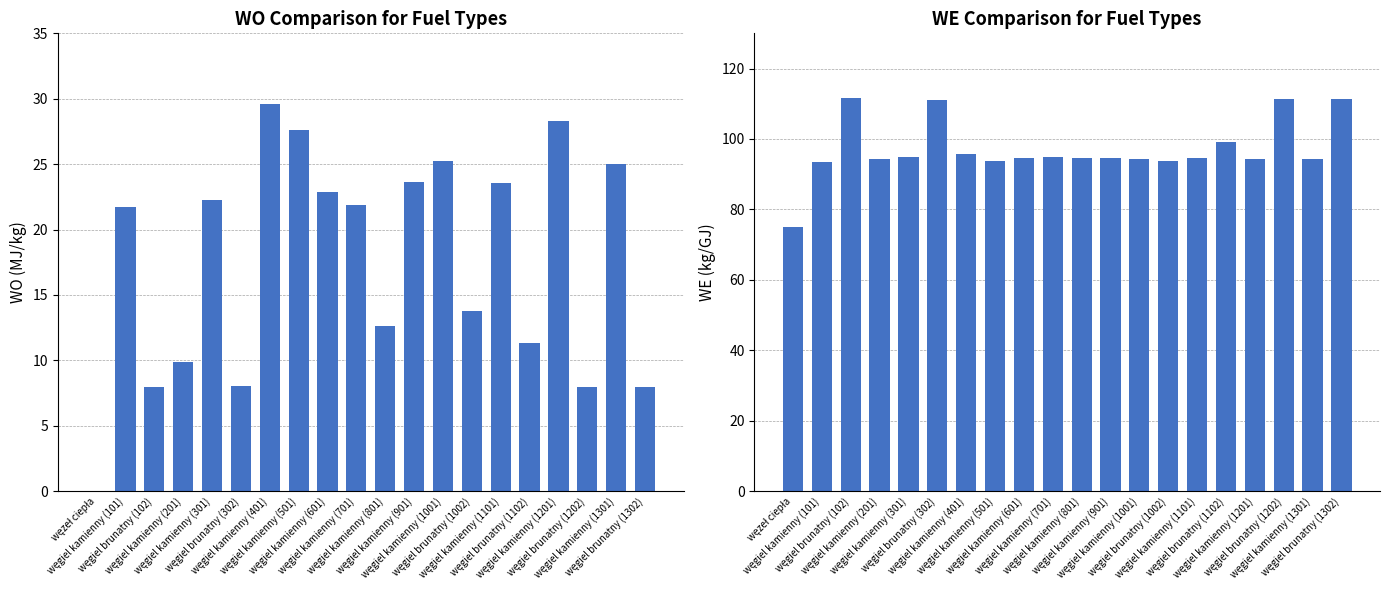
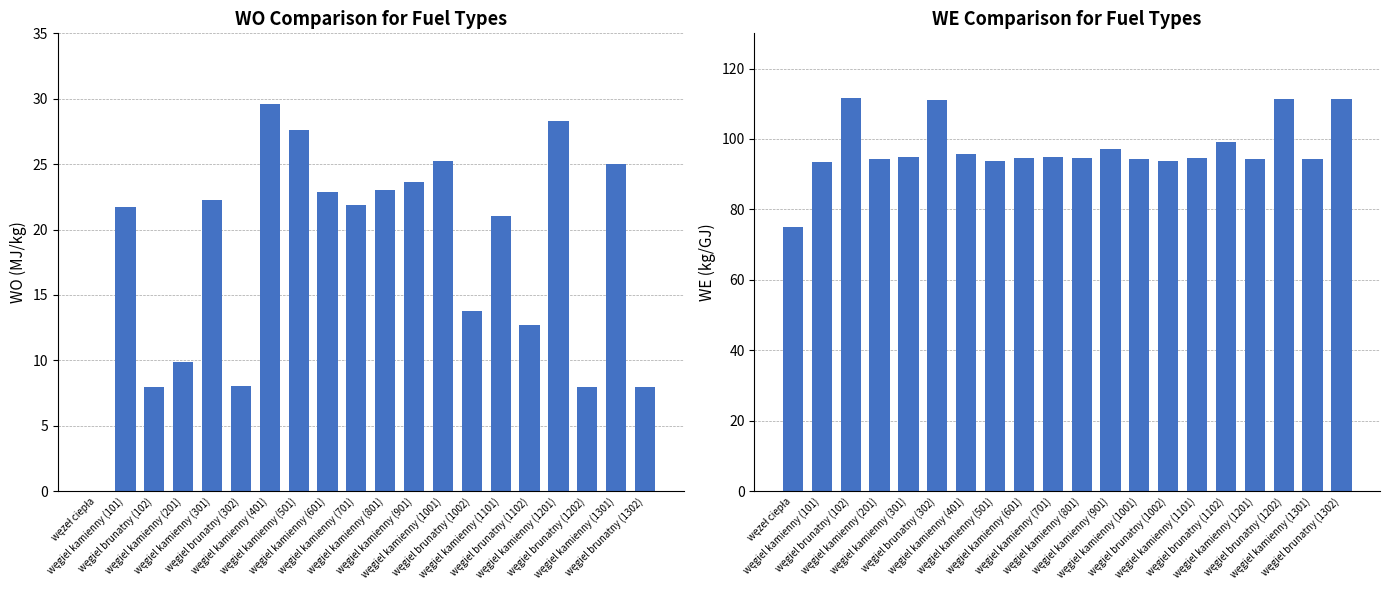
WO Comparison for Fuel Types, węgiel kamienny (801): 12.6 -> 23.0
WO Comparison for Fuel Types, węgiel kamienny (1101): 23.6 -> 21.0
WO Comparison for Fuel Types, węgiel brunatny (1102): 11.3 -> 12.7
WE Comparison for Fuel Types, węgiel kamienny (901): 95 -> 97
